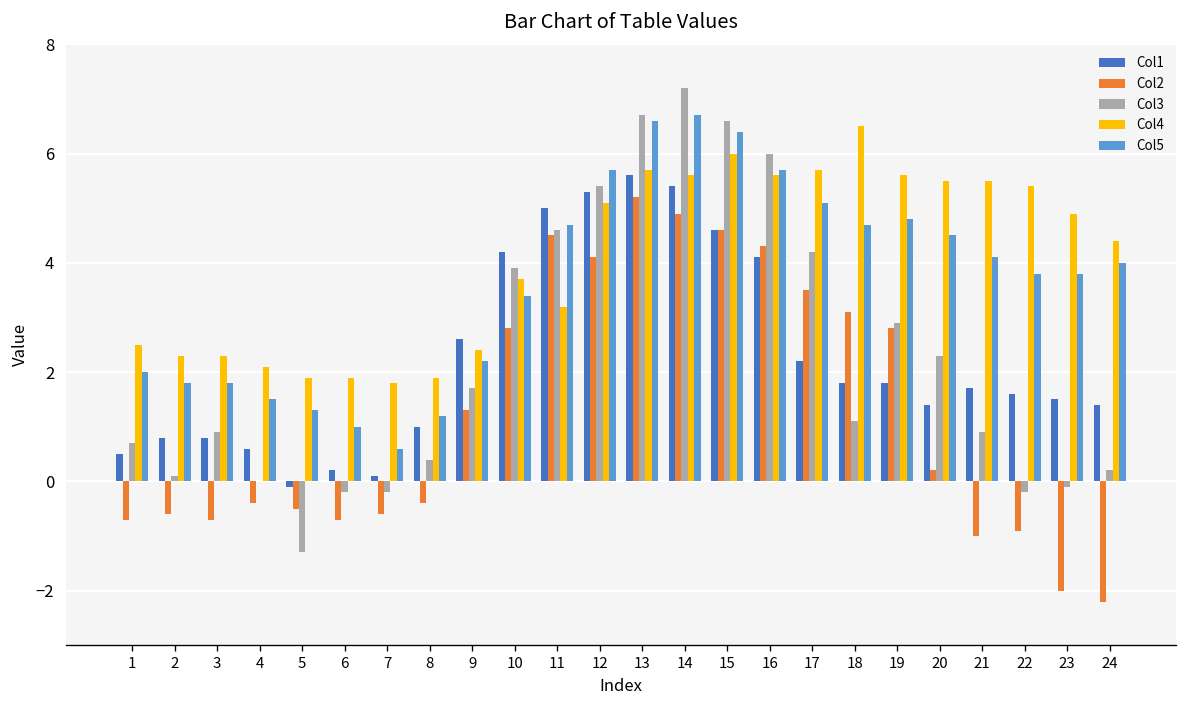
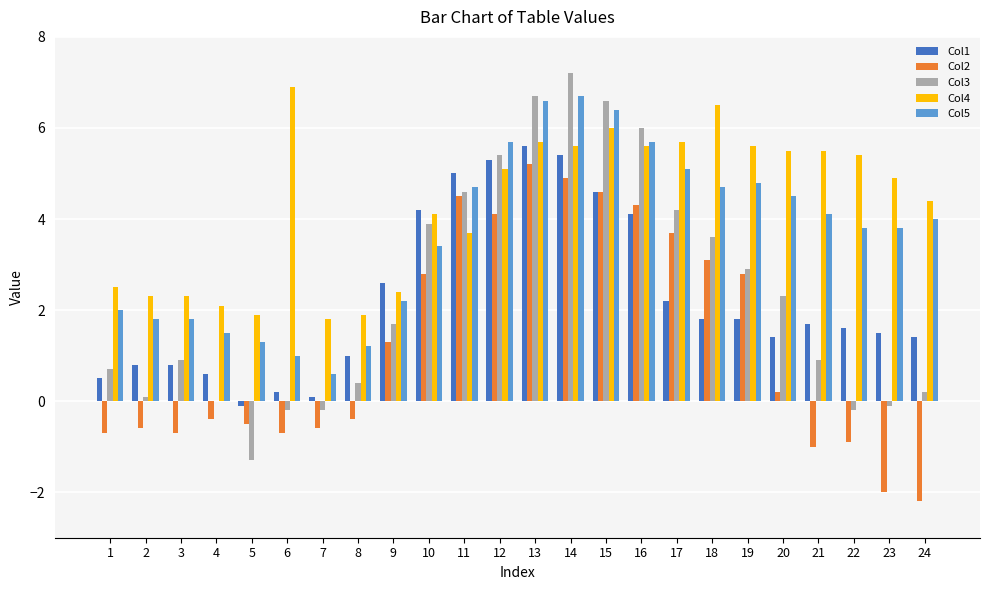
Col4, 6: 1.9 -> 6.9
Col4, 10: 3.7 -> 4.1
Col4, 11: 3.2 -> 3.7
Col2, 17: 3.5 -> 3.7
Col3, 18: 1.1 -> 3.6
